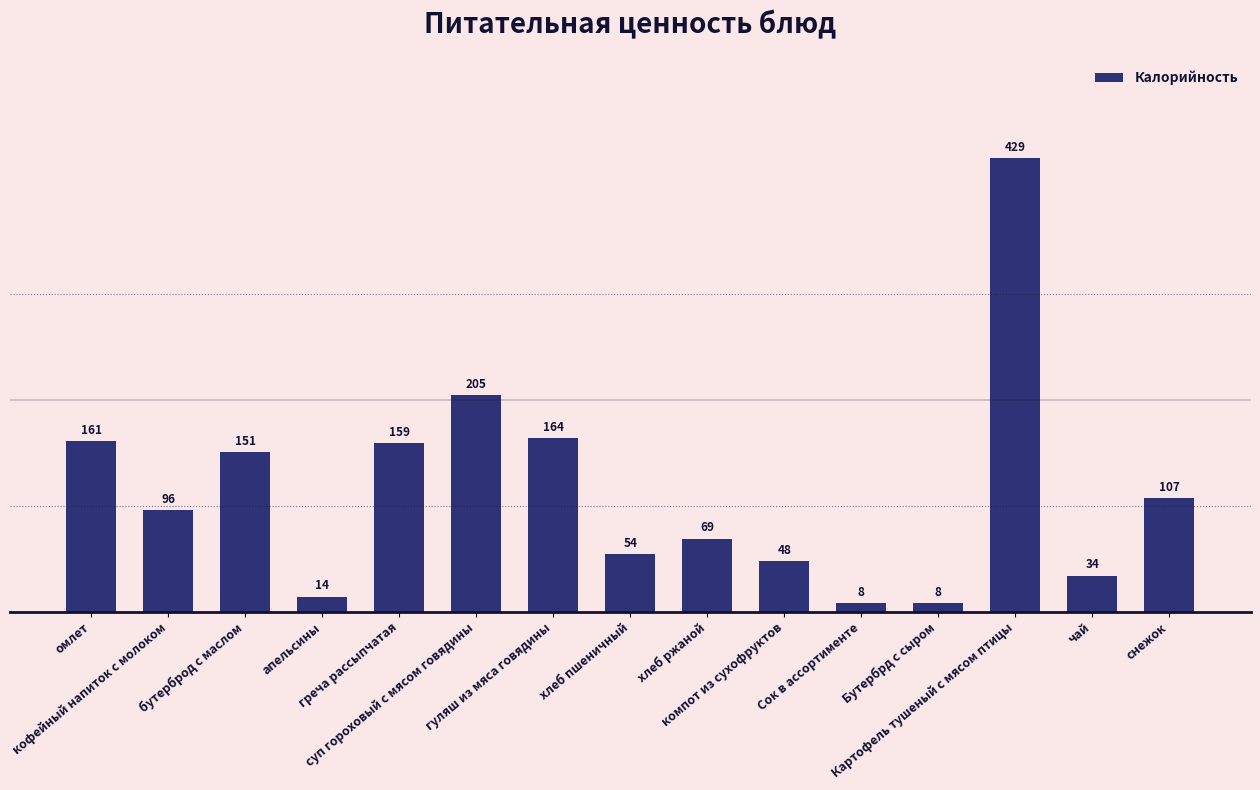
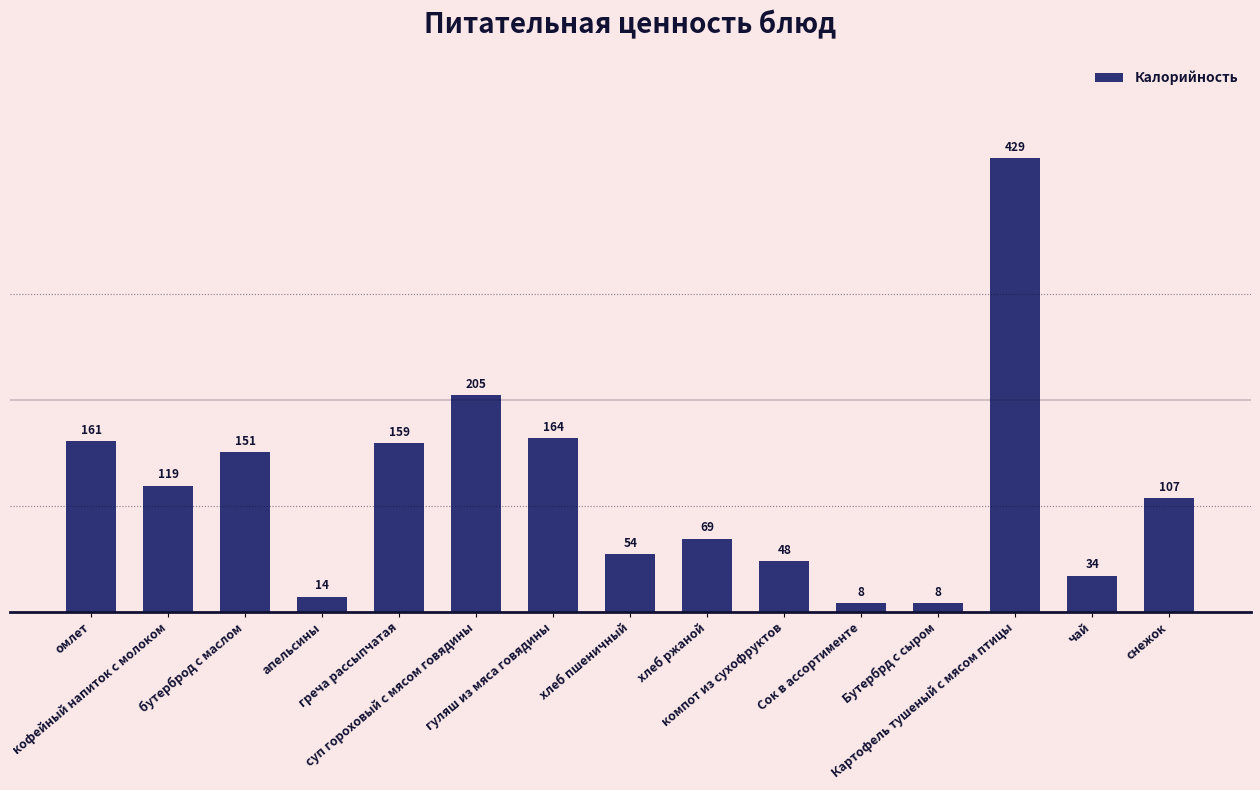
кофейный напиток с молоком: 96 -> 119
